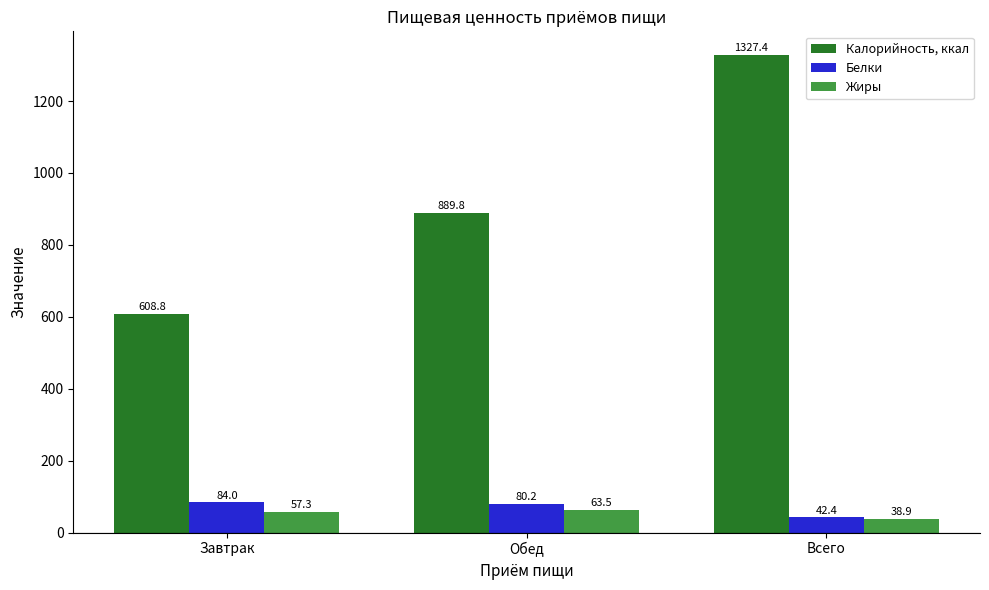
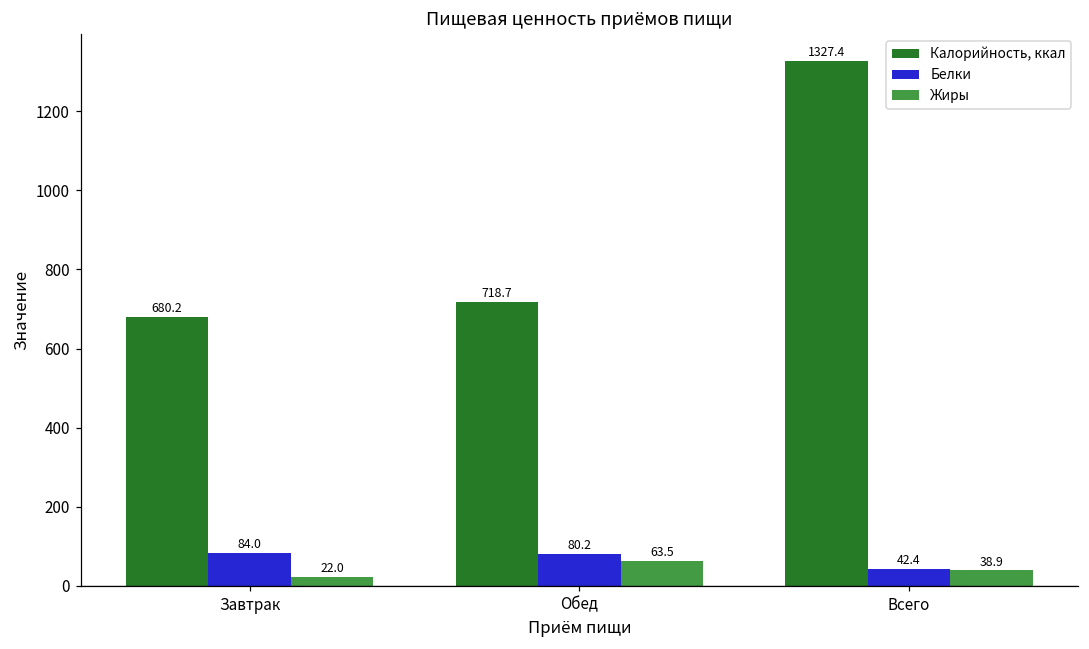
Калорийность, ккал, Завтрак: 608.8 -> 680.2
Жиры, Завтрак: 57.3 -> 22.0
Калорийность, ккал, Обед: 889.8 -> 718.7
